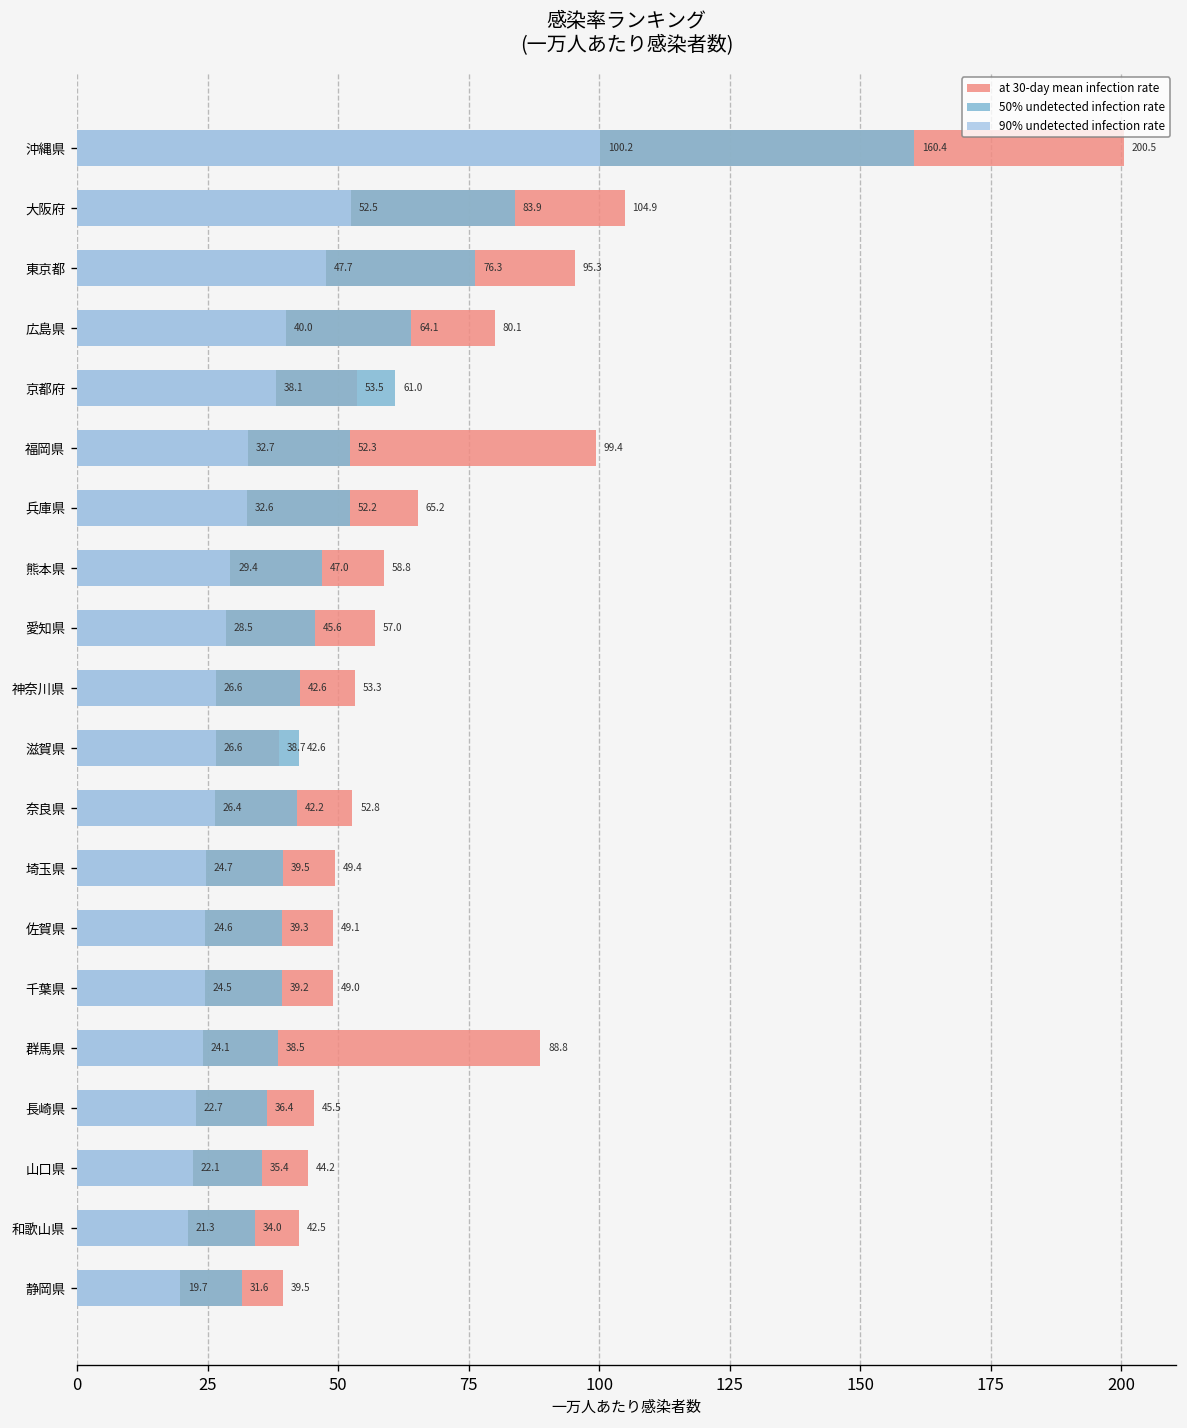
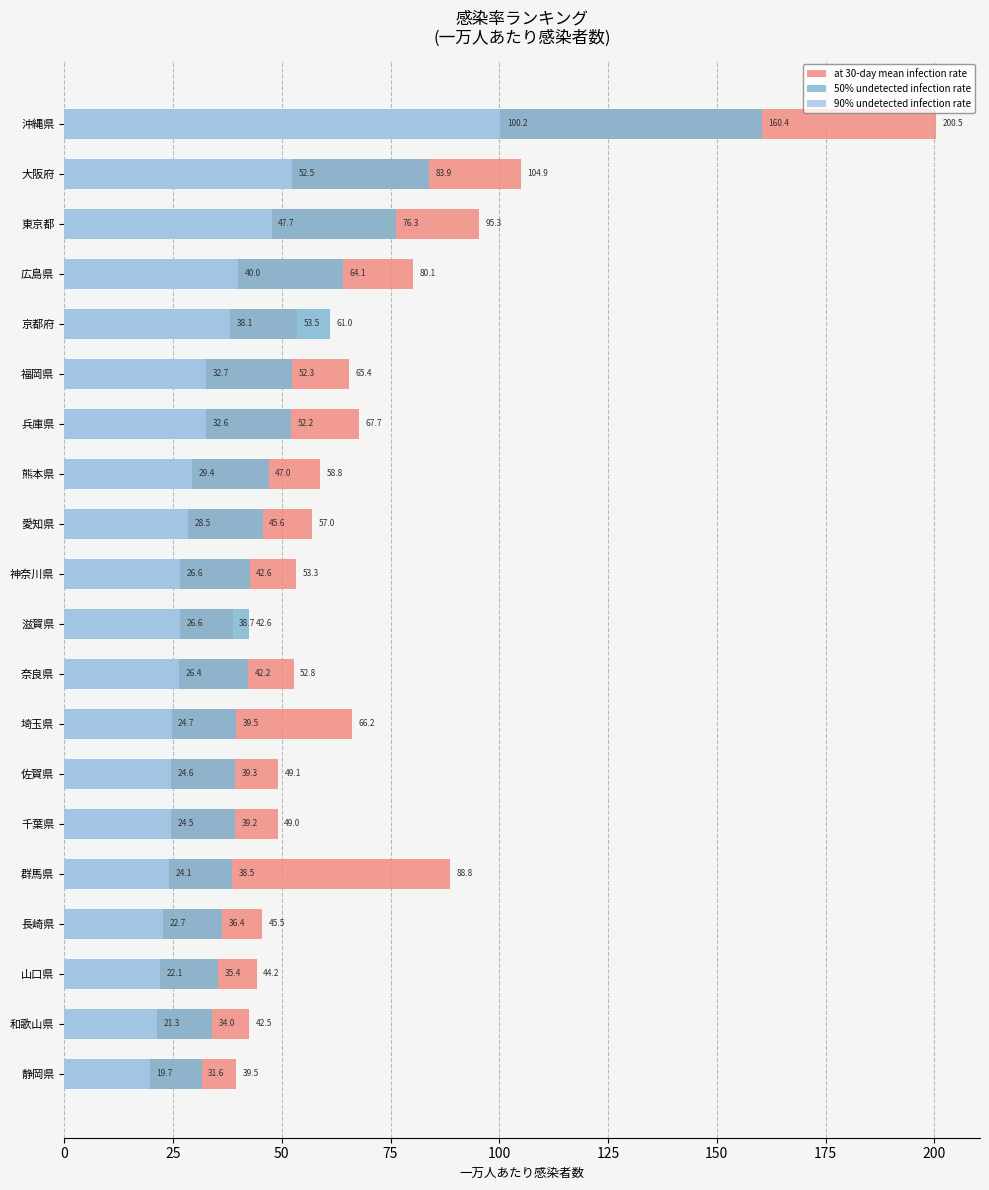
at 30-day mean infection rate, 福岡県: 99.4 -> 65.4
at 30-day mean infection rate, 兵庫県: 65.2 -> 67.7
at 30-day mean infection rate, 埼玉県: 49.4 -> 66.2
